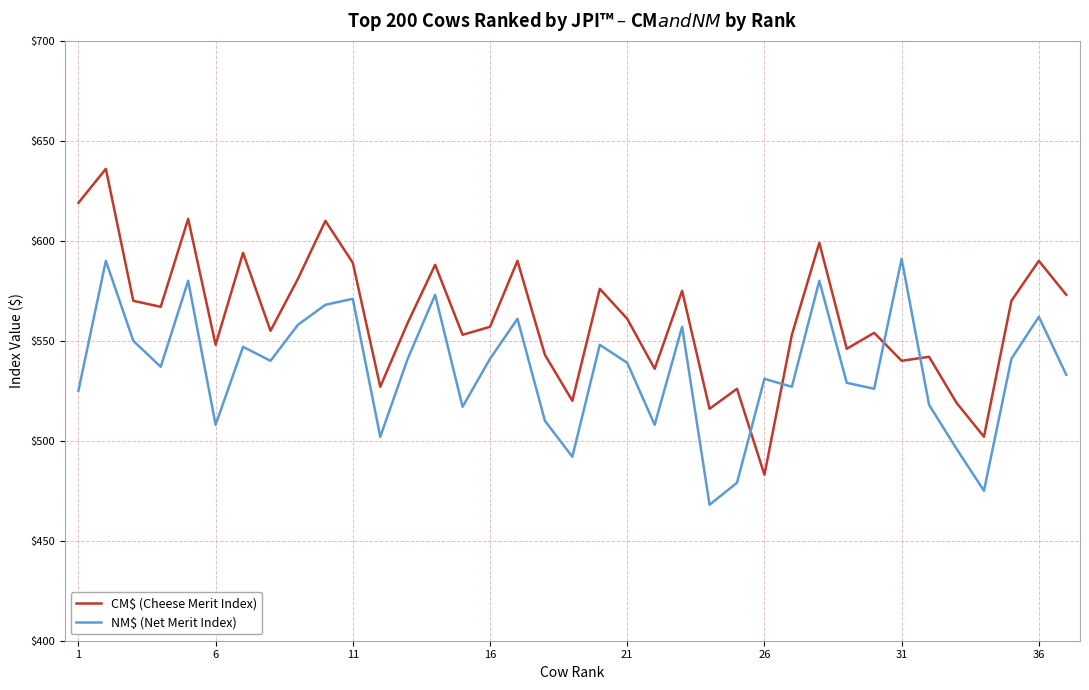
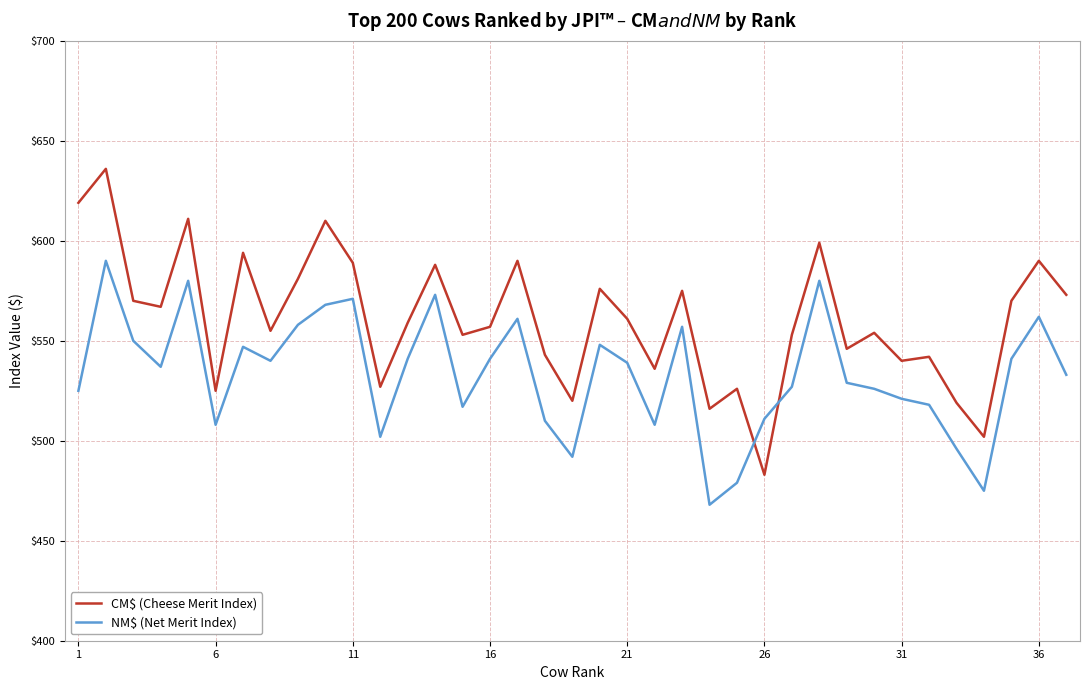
CM$ (Cheese Merit Index), 6: $548 -> $525
NM$ (Net Merit Index), 26: $531 -> $511
NM$ (Net Merit Index), 31: $591 -> $521
